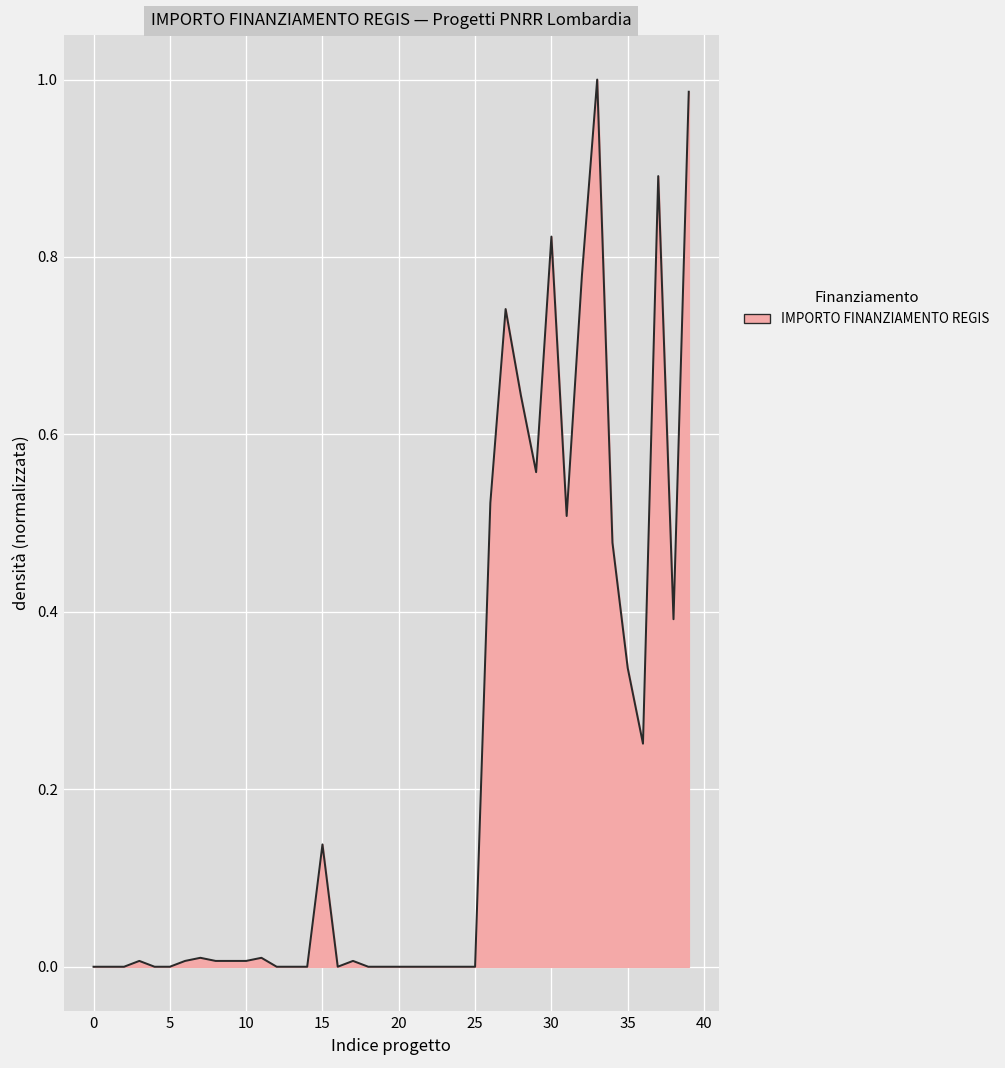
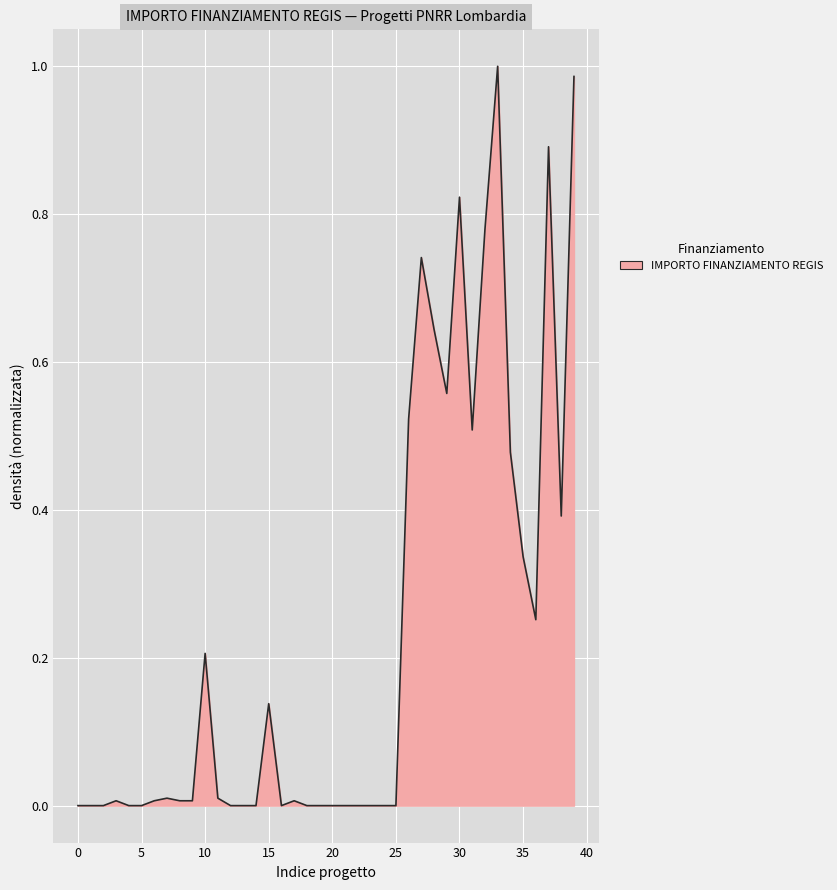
10: 0.01 -> 0.21
